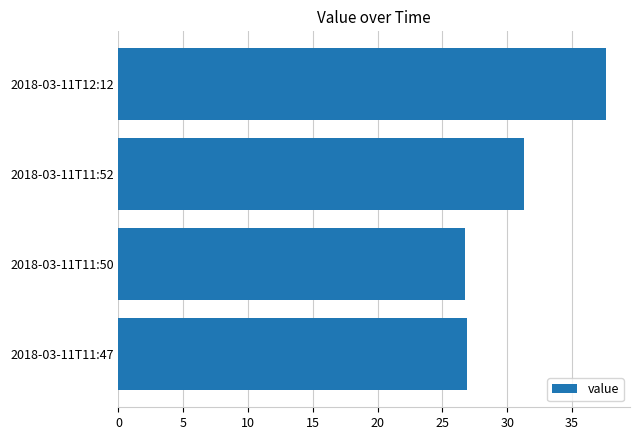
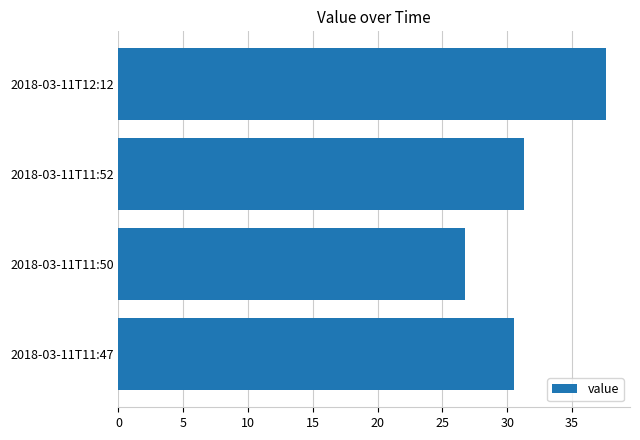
2018-03-11T11:47: 26.9 -> 30.5
